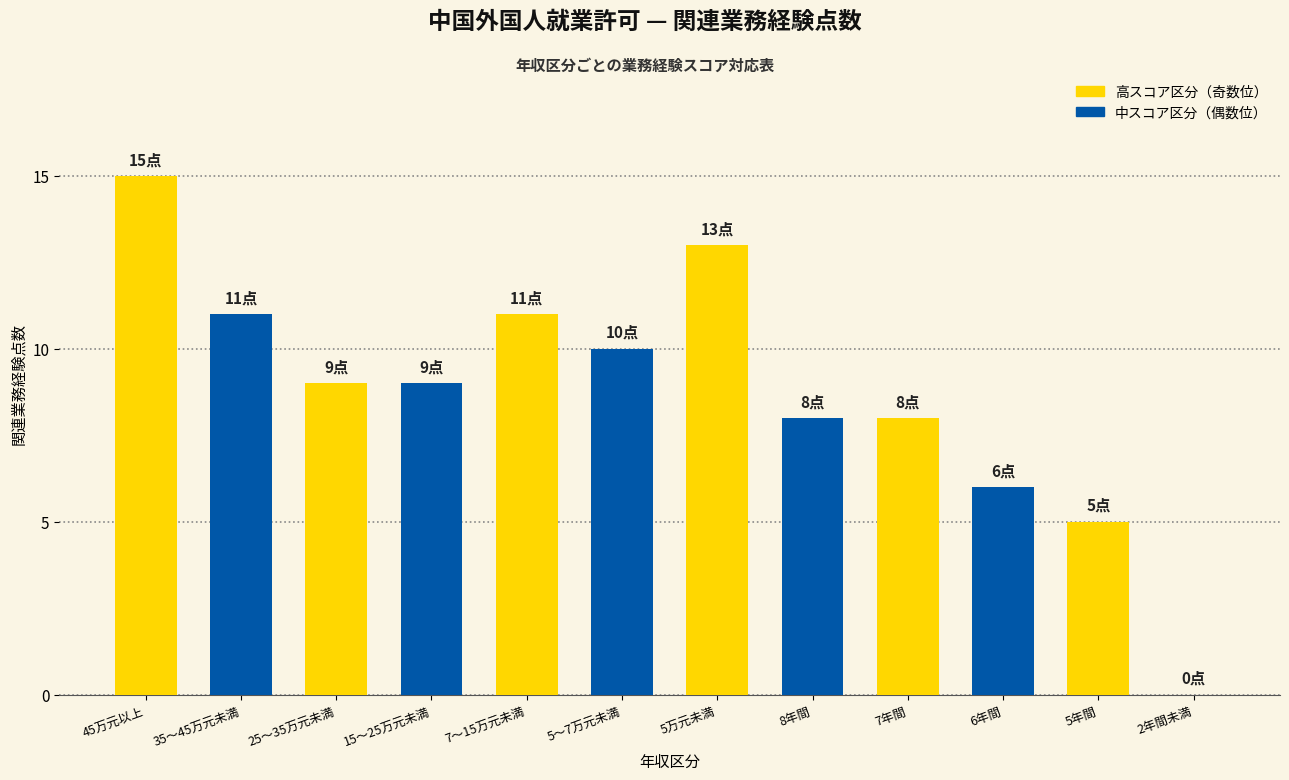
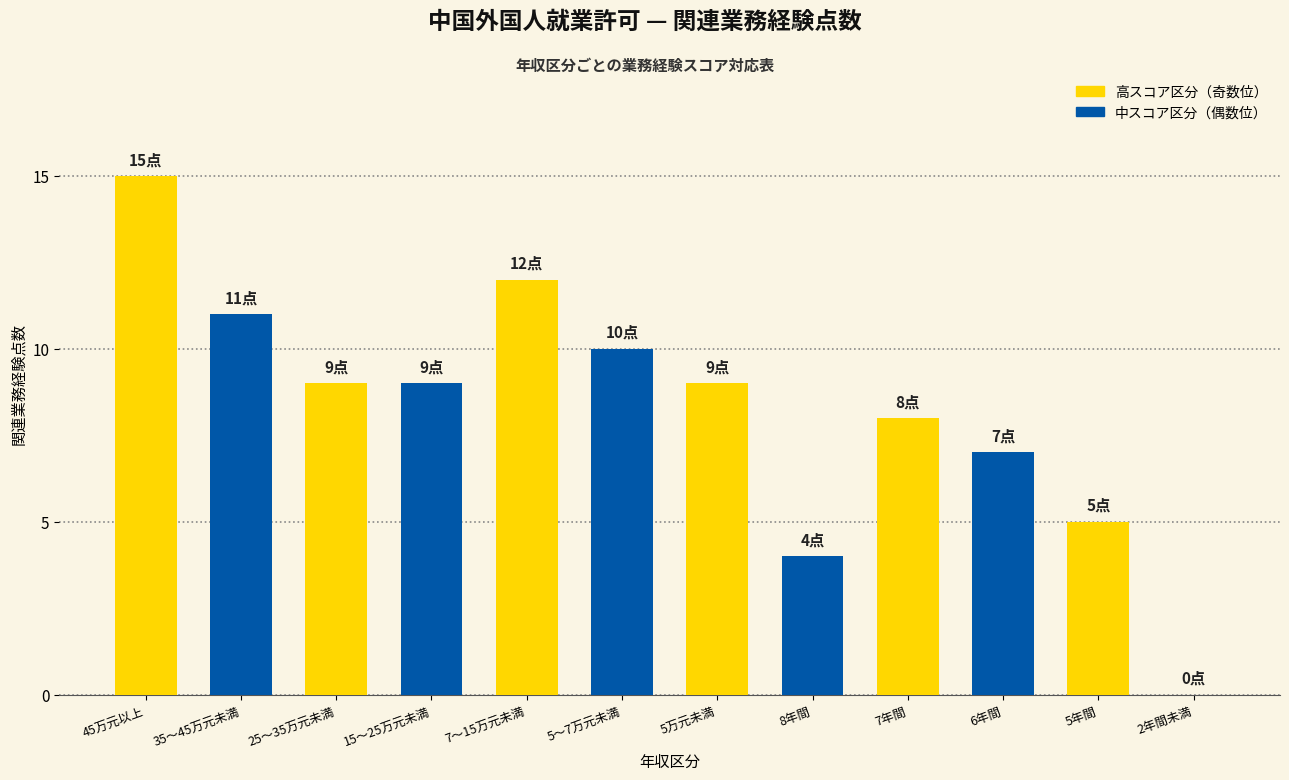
7～15万元未満: 11点 -> 12点
5万元未満: 13点 -> 9点
8年間: 8点 -> 4点
6年間: 6点 -> 7点
